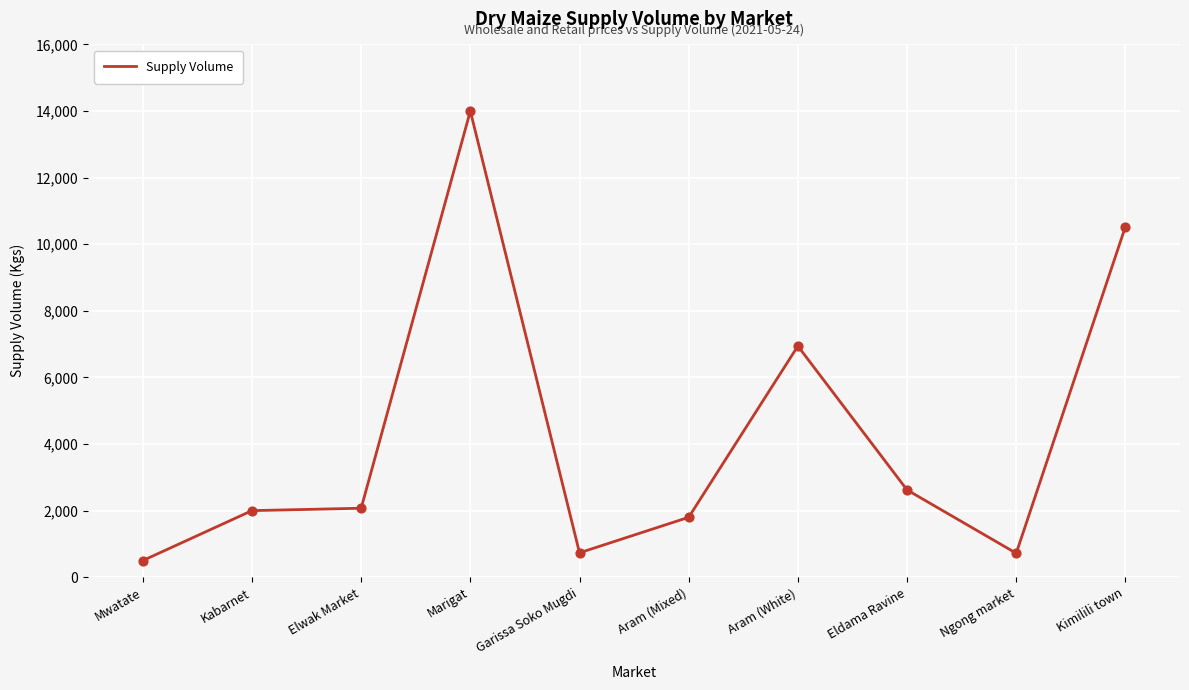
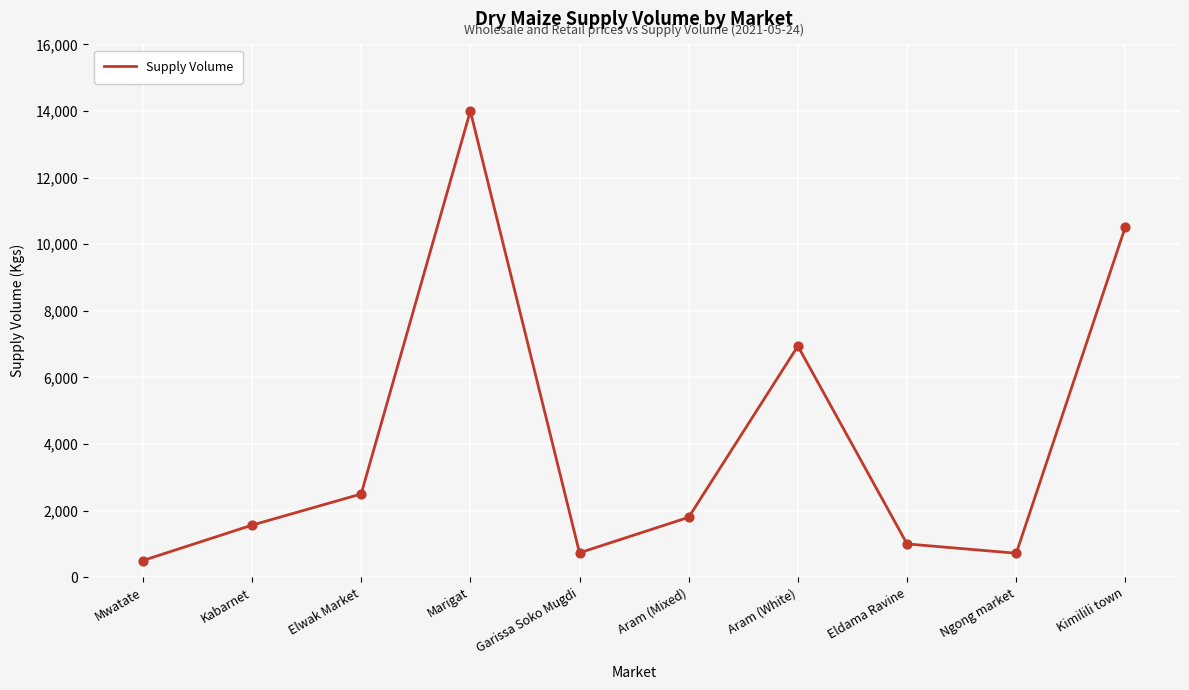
Kabarnet: 2,000 -> 1,600
Elwak Market: 2,100 -> 2,500
Eldama Ravine: 2,600 -> 1,000
